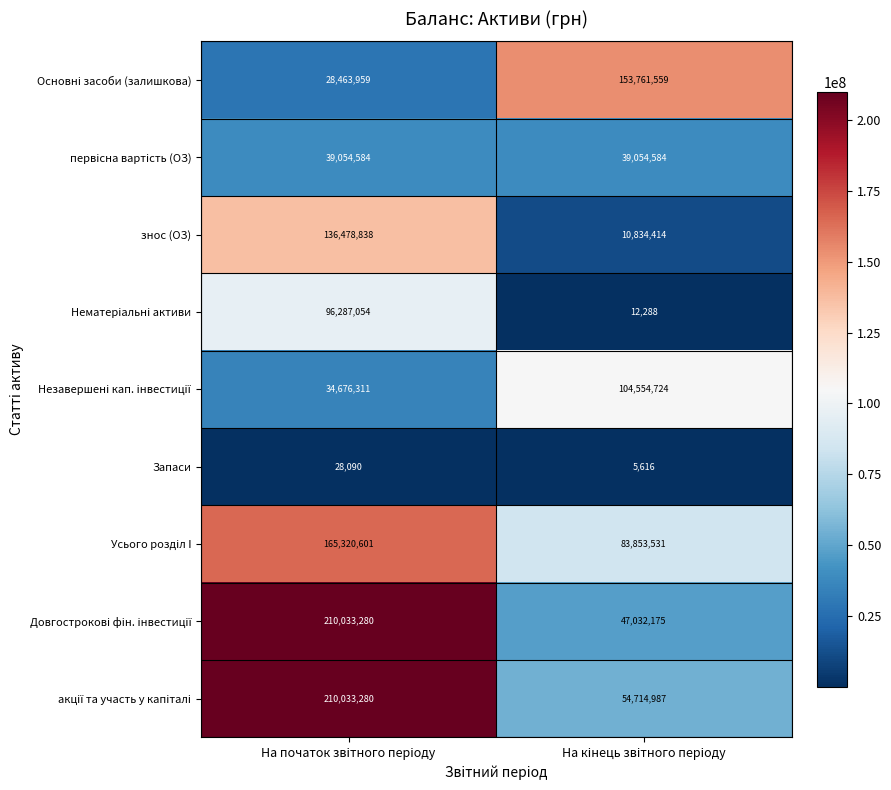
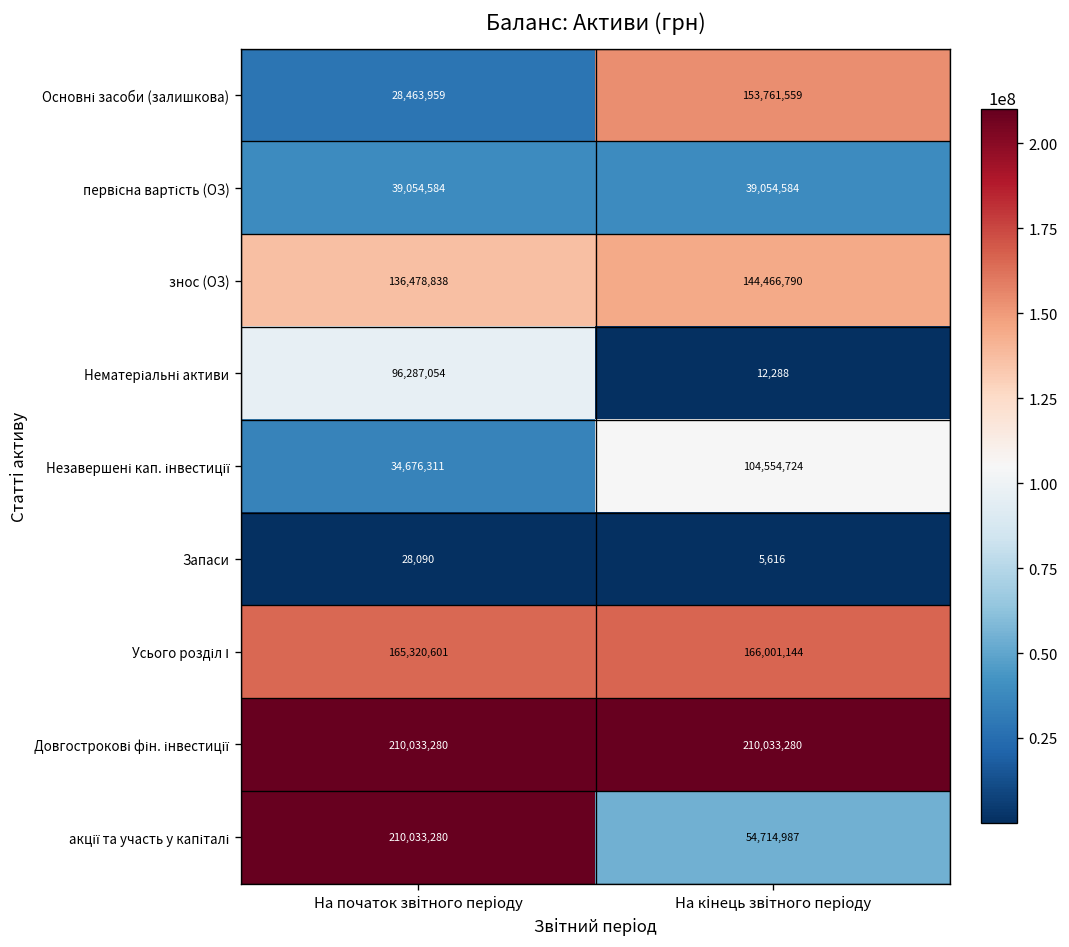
знос (ОЗ), На кінець звітного періоду: 10,834,414 -> 144,466,790
Усього розділ І, На кінець звітного періоду: 83,853,531 -> 166,001,144
Довгострокові фін. інвестиції, На кінець звітного періоду: 47,032,175 -> 210,033,280
